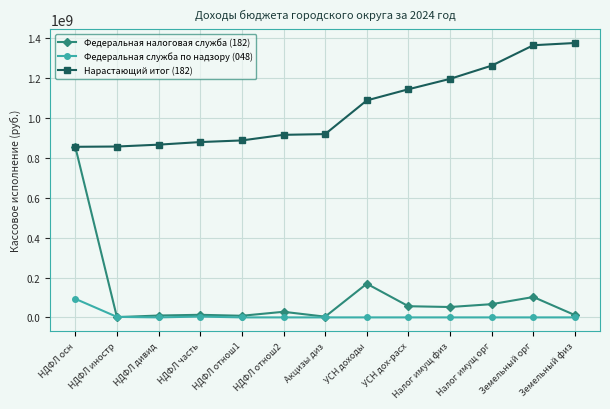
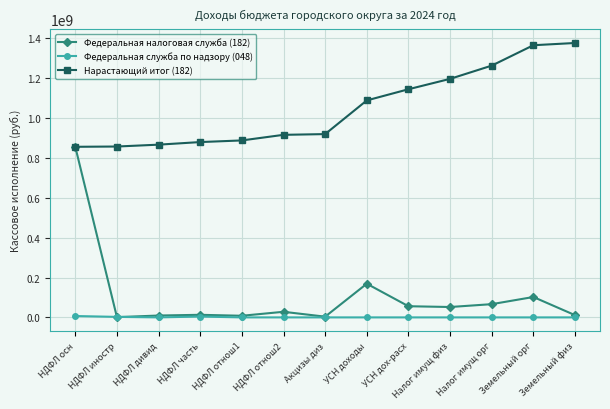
Федеральная служба по надзору (048), НДФЛ осн: 90000000 -> 10000000
